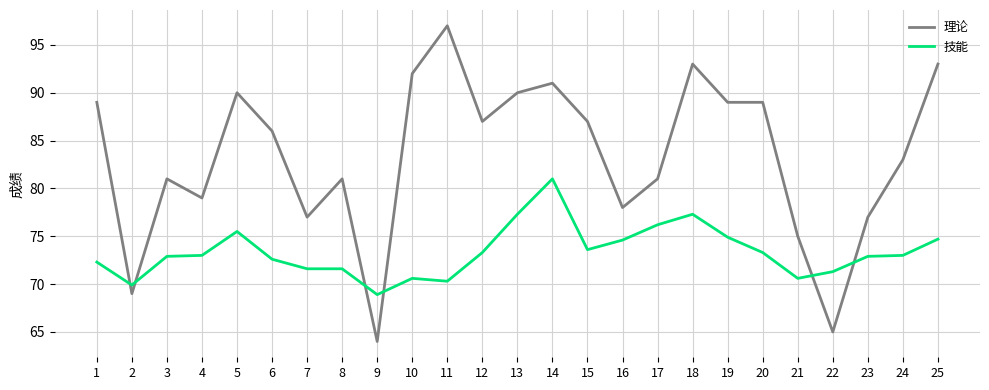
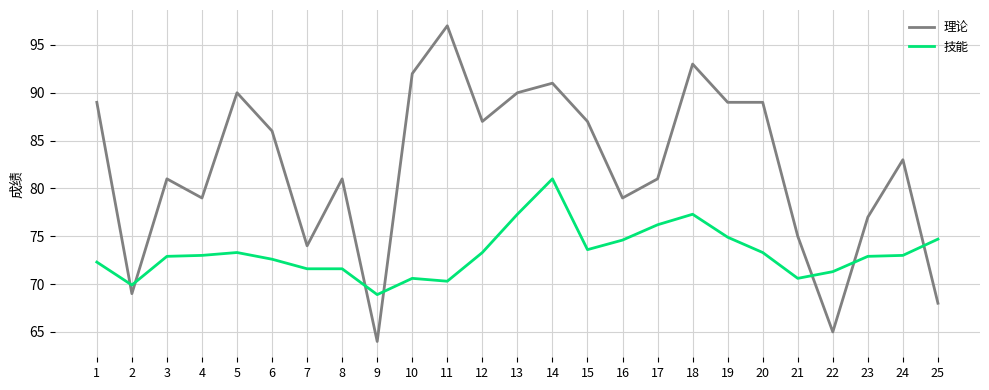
技能, 5: 76 -> 73
理论, 7: 77 -> 74
理论, 16: 78 -> 79
理论, 25: 93 -> 68
